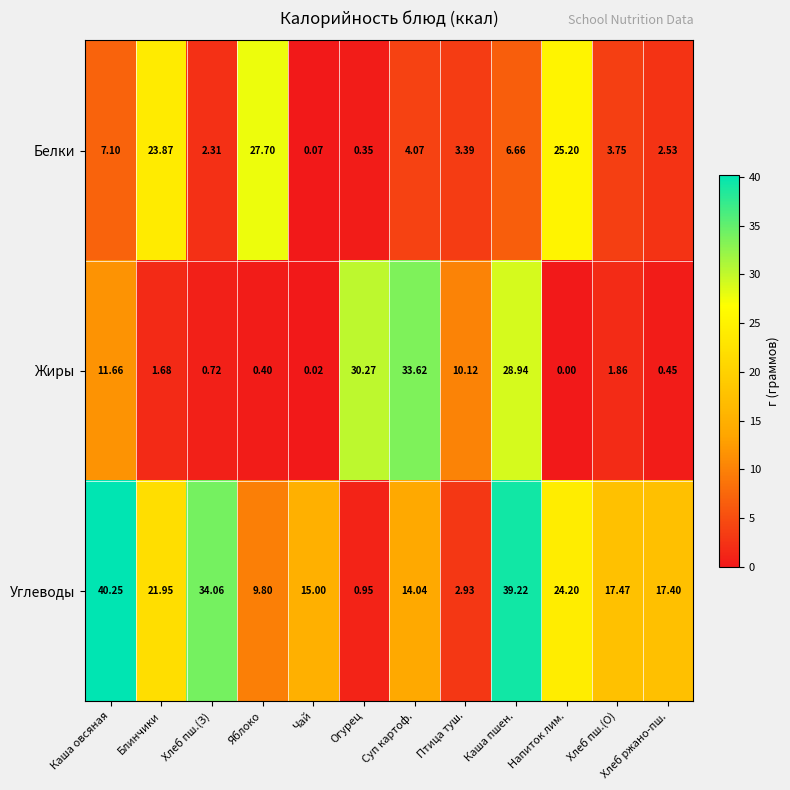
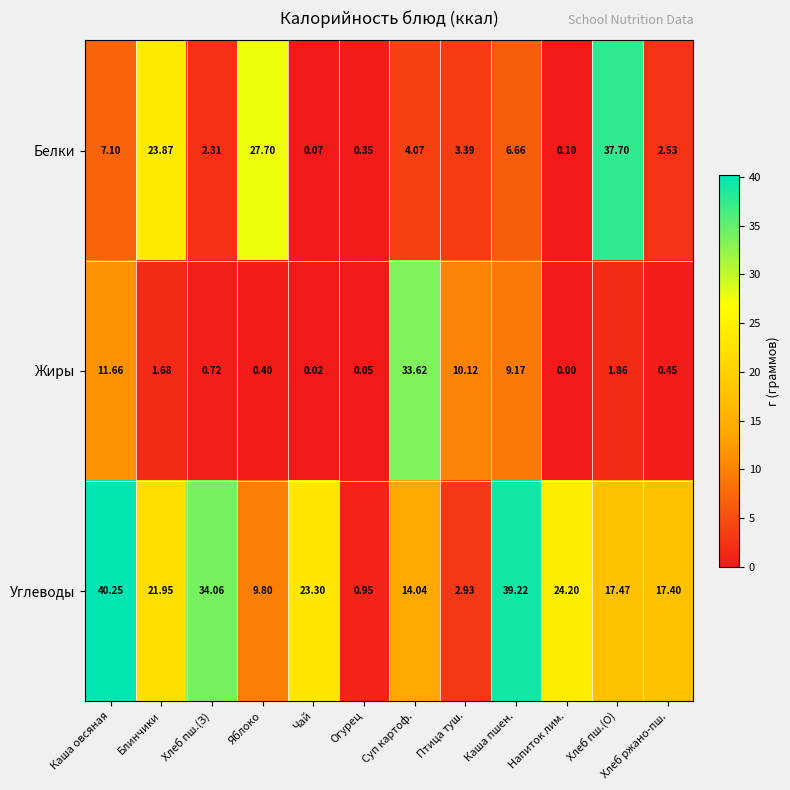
Белки, Напиток лим.: 25.20 -> 0.10
Белки, Хлеб пш.(О): 3.75 -> 37.70
Жиры, Огурец: 30.27 -> 0.05
Жиры, Каша пшен.: 28.94 -> 9.17
Углеводы, Чай: 15.00 -> 23.30
